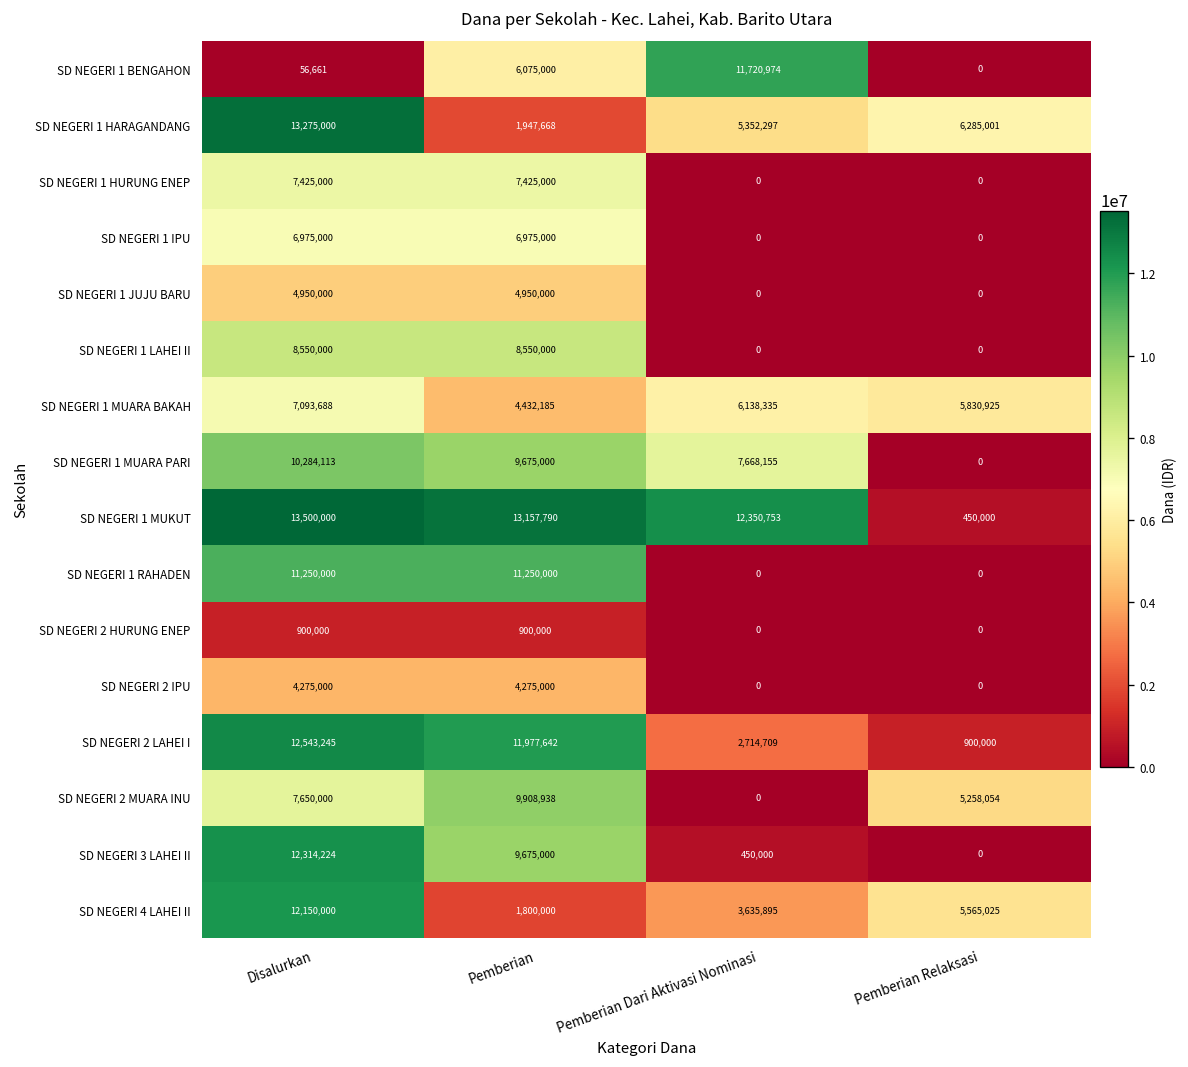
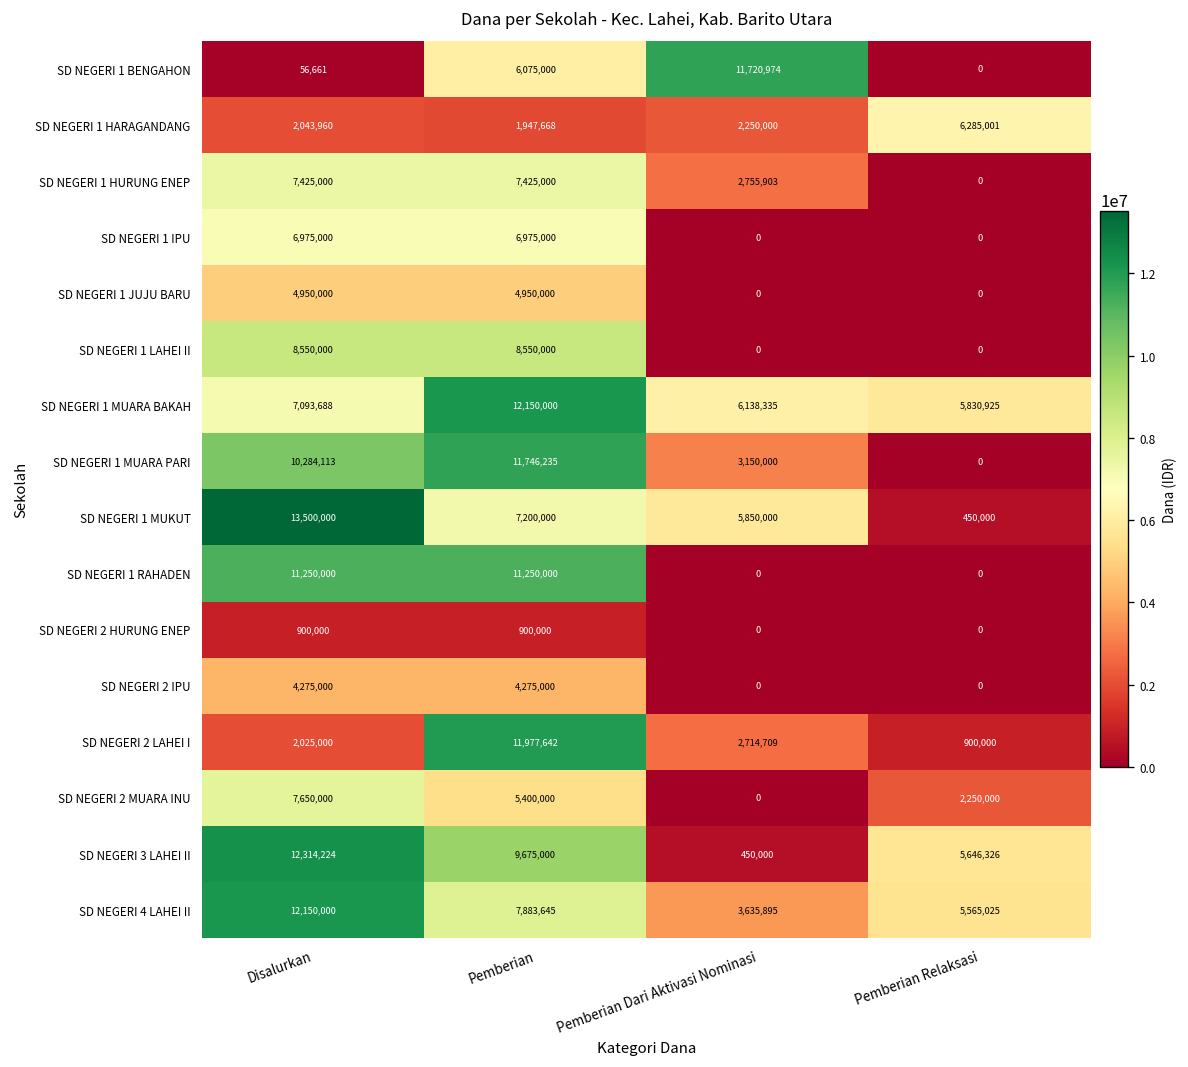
SD NEGERI 1 HARAGANDANG, Disalurkan: 13,275,000 -> 2,043,960
SD NEGERI 1 HARAGANDANG, Pemberian Dari Aktivasi Nominasi: 5,352,297 -> 2,250,000
SD NEGERI 1 HURUNG ENEP, Pemberian Dari Aktivasi Nominasi: 0 -> 2,755,903
SD NEGERI 1 MUARA BAKAH, Pemberian: 4,432,185 -> 12,150,000
SD NEGERI 1 MUARA PARI, Pemberian: 9,675,000 -> 11,746,235
SD NEGERI 1 MUARA PARI, Pemberian Dari Aktivasi Nominasi: 7,668,155 -> 3,150,000
SD NEGERI 1 MUKUT, Pemberian: 13,157,790 -> 7,200,000
SD NEGERI 1 MUKUT, Pemberian Dari Aktivasi Nominasi: 12,350,753 -> 5,850,000
SD NEGERI 2 LAHEI I, Disalurkan: 12,543,245 -> 2,025,000
SD NEGERI 2 MUARA INU, Pemberian: 9,908,938 -> 5,400,000
SD NEGERI 2 MUARA INU, Pemberian Relaksasi: 5,258,054 -> 2,250,000
SD NEGERI 3 LAHEI II, Pemberian Relaksasi: 0 -> 5,646,326
SD NEGERI 4 LAHEI II, Pemberian: 1,800,000 -> 7,883,645
